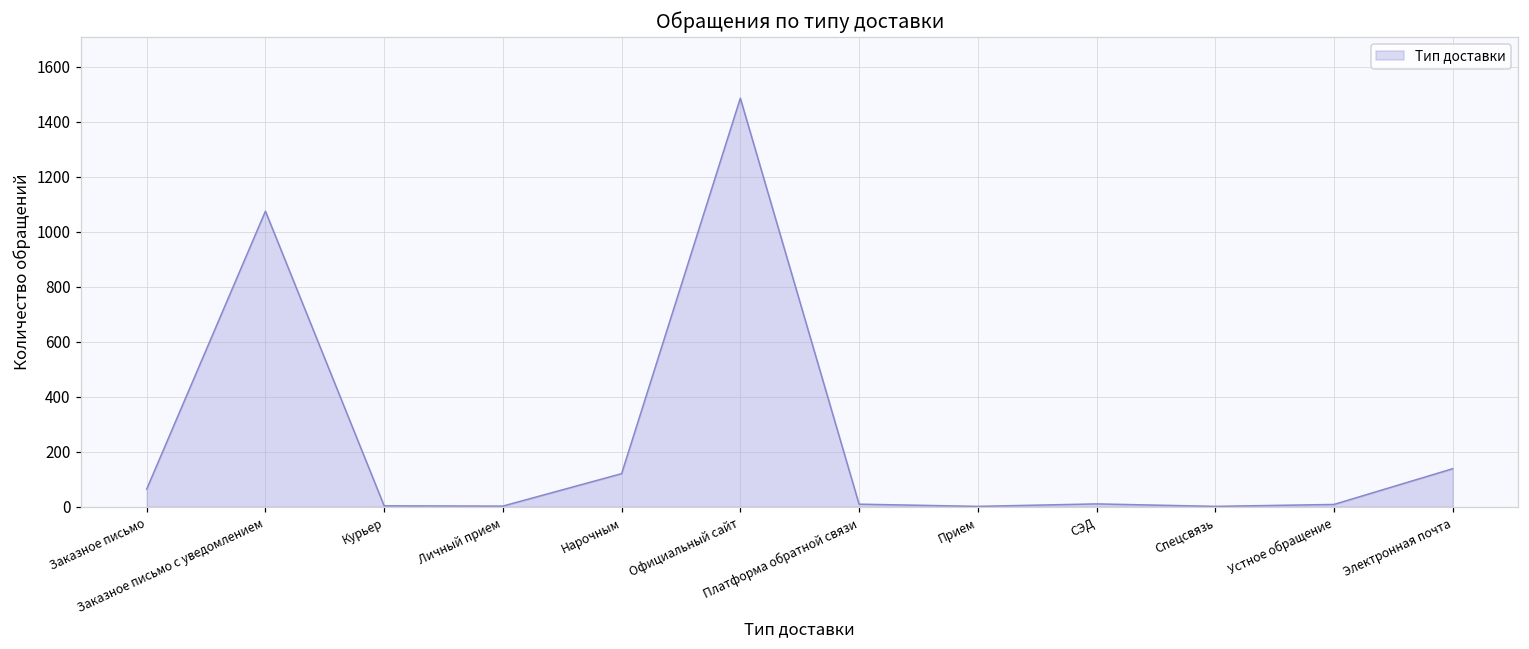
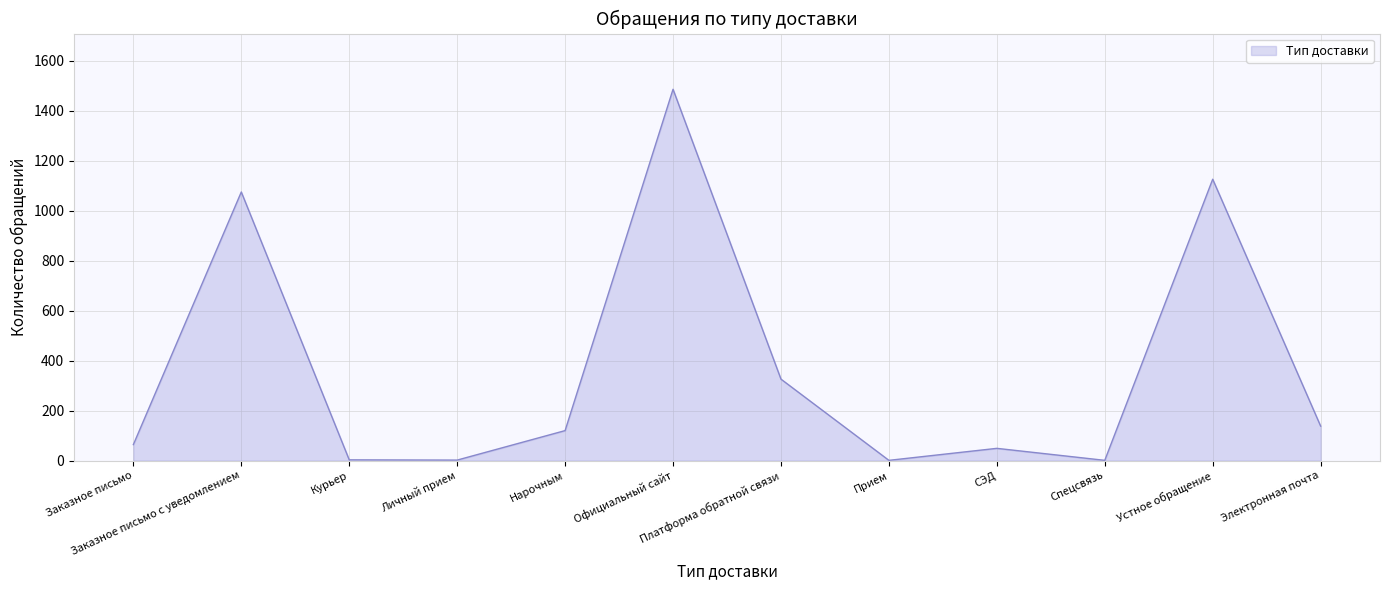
Платформа обратной связи: 10 -> 330
СЭД: 10 -> 50
Устное обращение: 10 -> 1130
